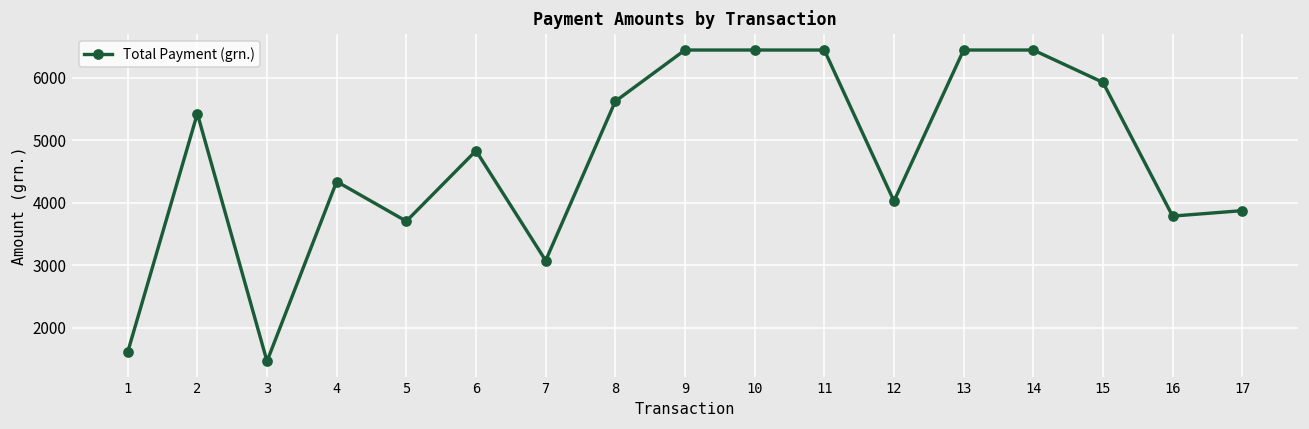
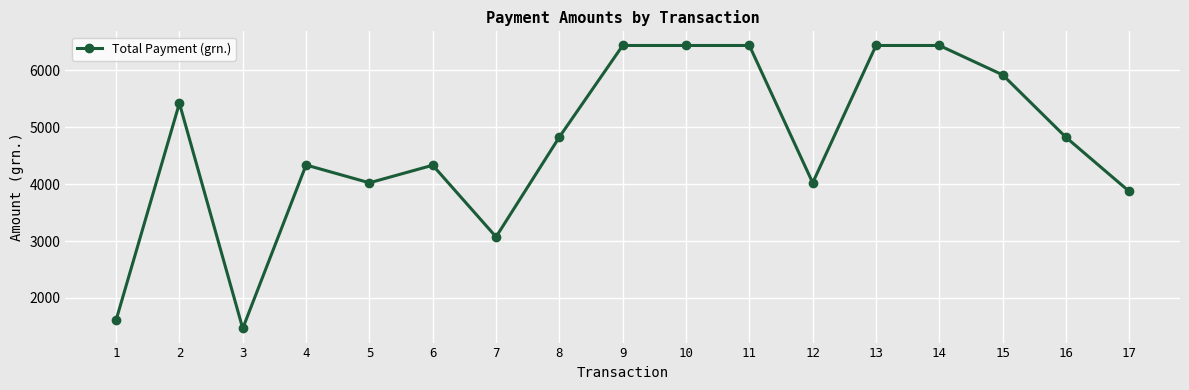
5: 3700 -> 4000
6: 4800 -> 4300
8: 5600 -> 4800
16: 3800 -> 4800
